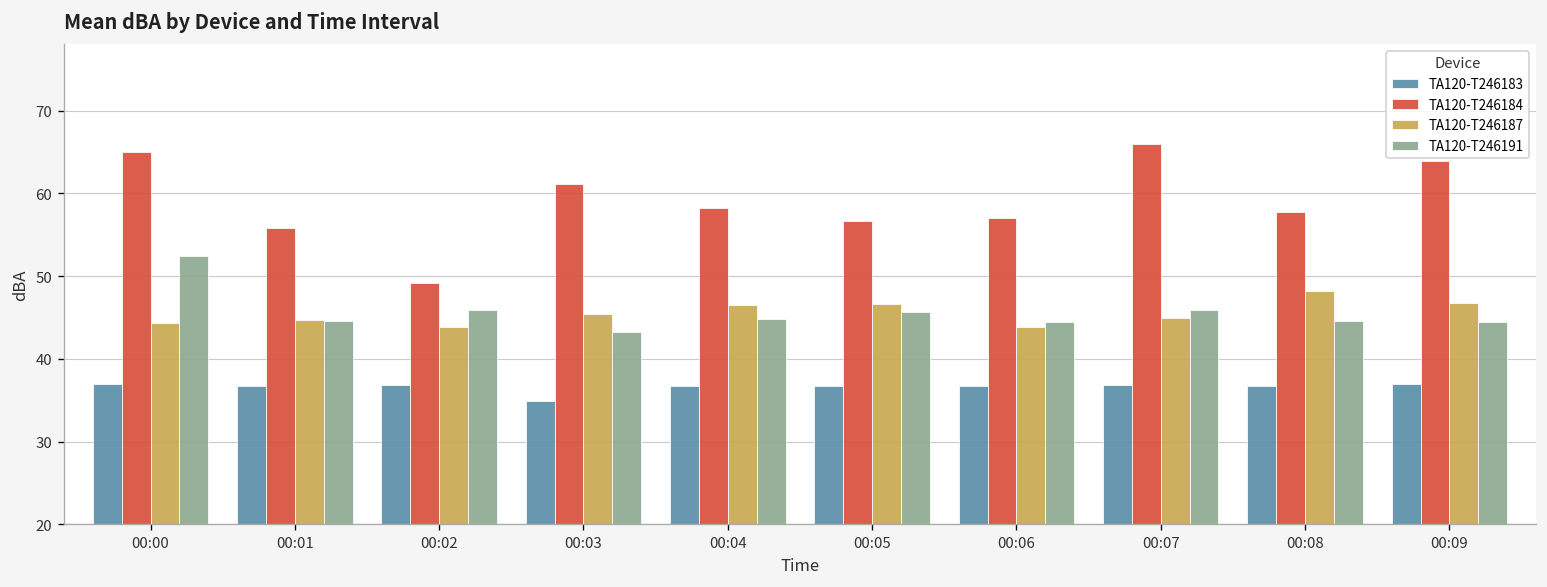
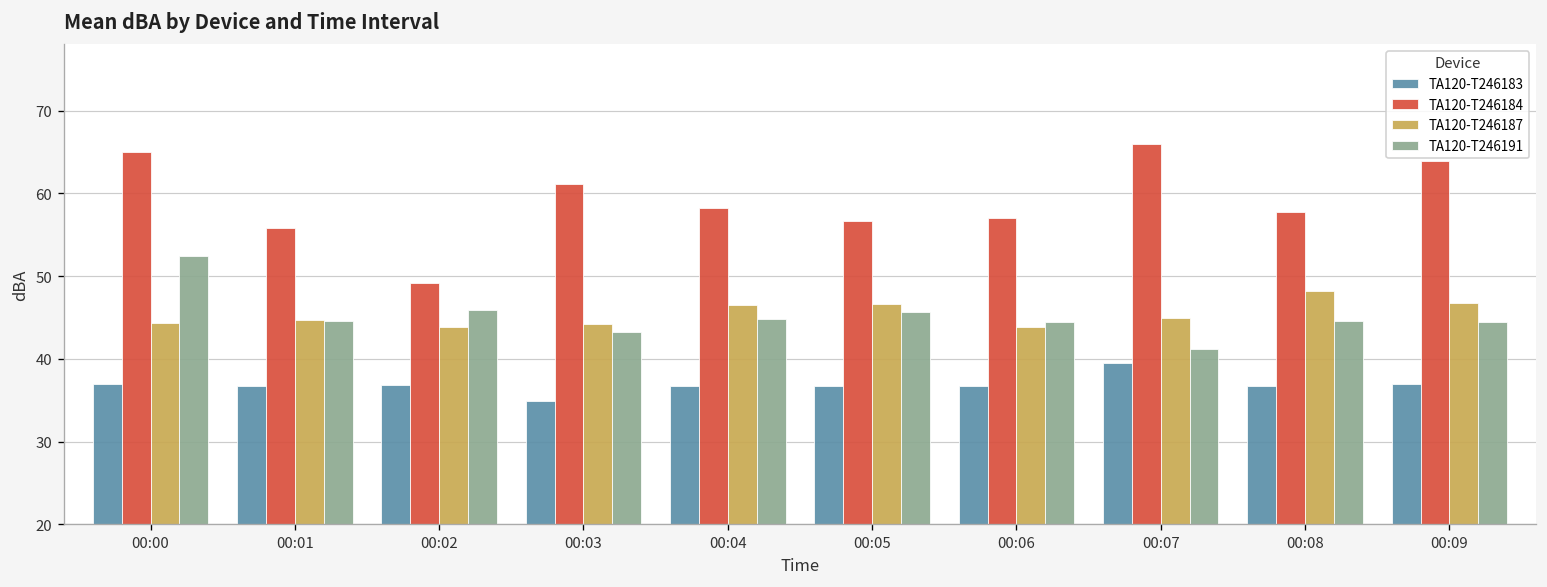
TA120-T246187, 00:03: 45 -> 44
TA120-T246183, 00:07: 37 -> 40
TA120-T246191, 00:07: 46 -> 41
